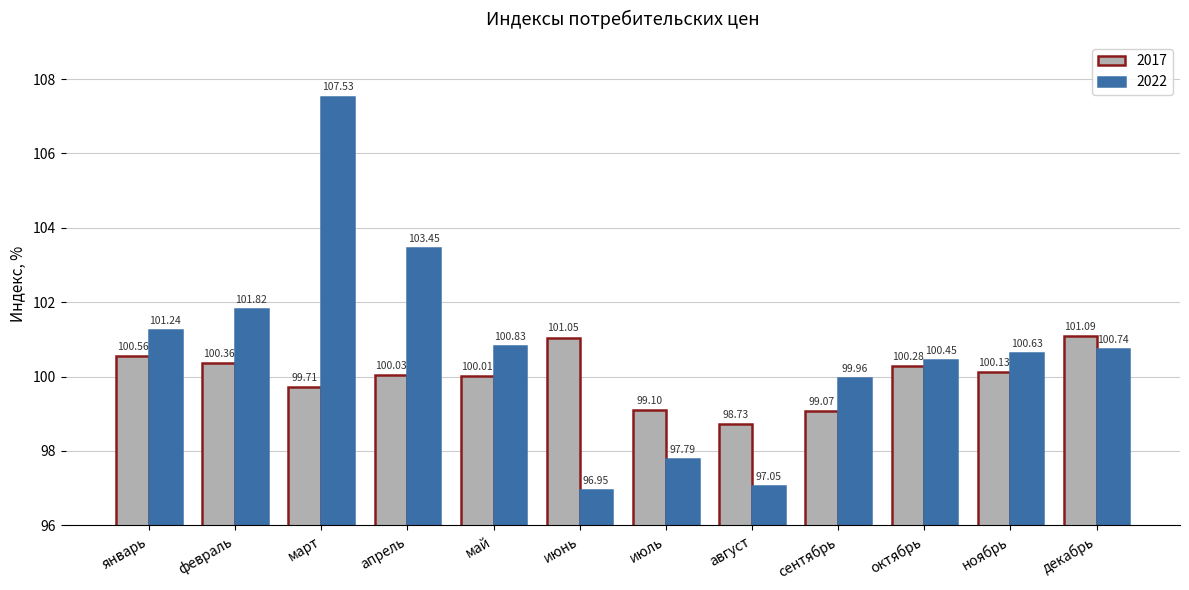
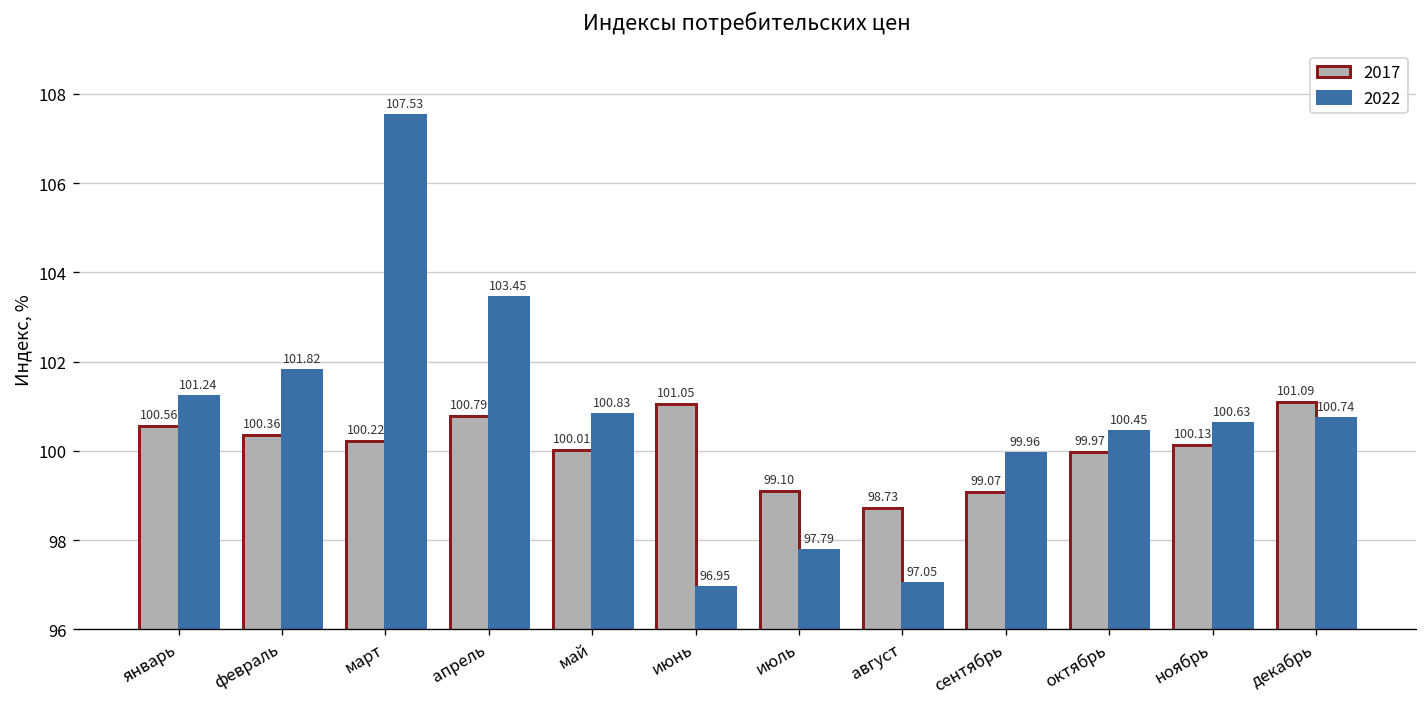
2017, март: 99.71 -> 100.22
2017, апрель: 100.03 -> 100.79
2017, октябрь: 100.28 -> 99.97
